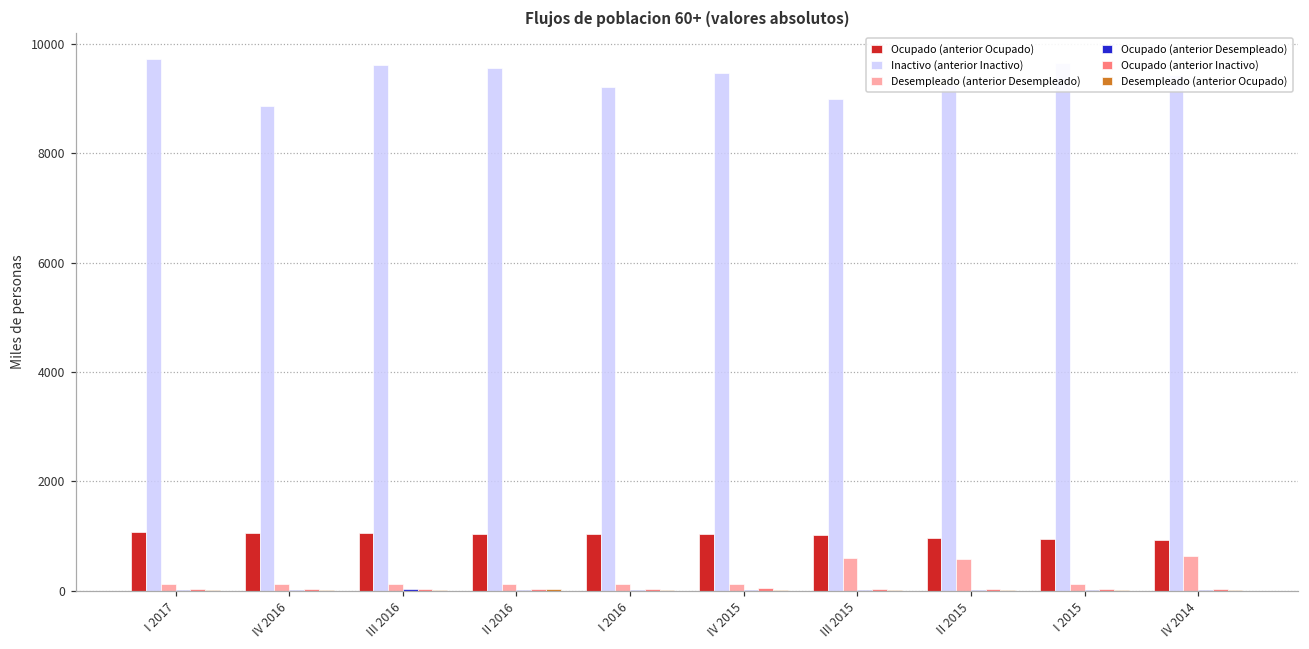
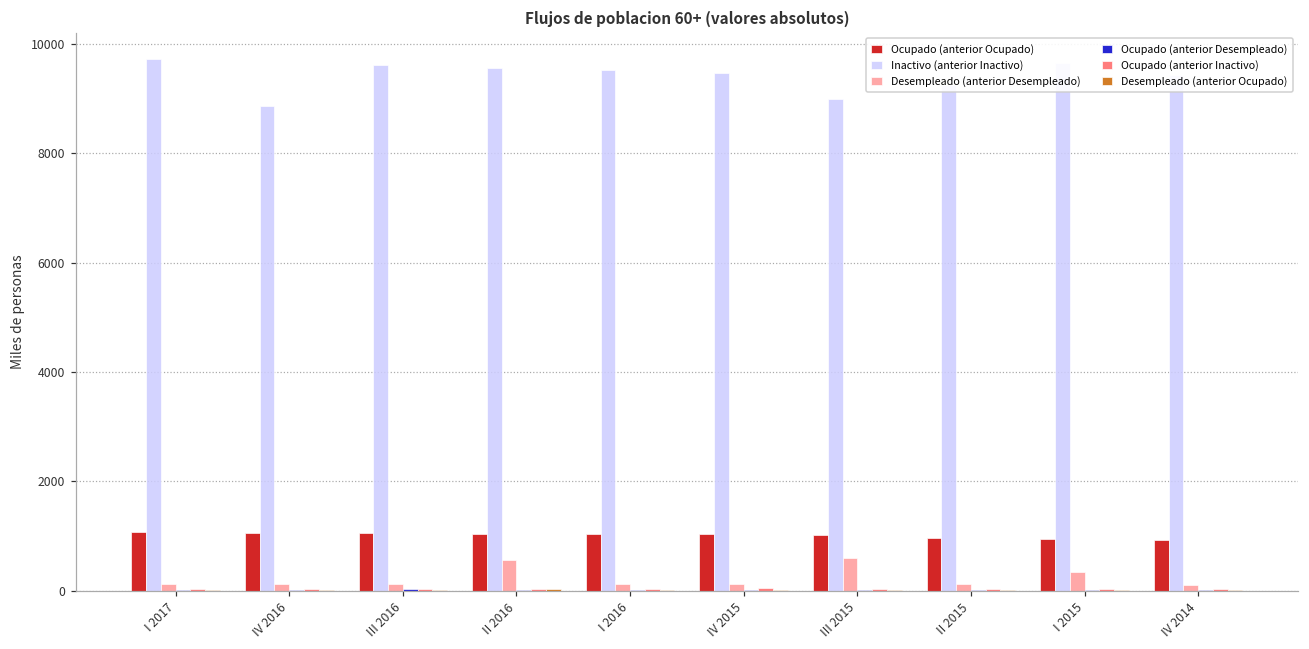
Desempleado (anterior Desempleado), II 2016: 100 -> 600
Inactivo (anterior Inactivo), I 2016: 9200 -> 9500
Desempleado (anterior Desempleado), II 2015: 600 -> 100
Desempleado (anterior Desempleado), I 2015: 100 -> 300
Desempleado (anterior Desempleado), IV 2014: 600 -> 100
